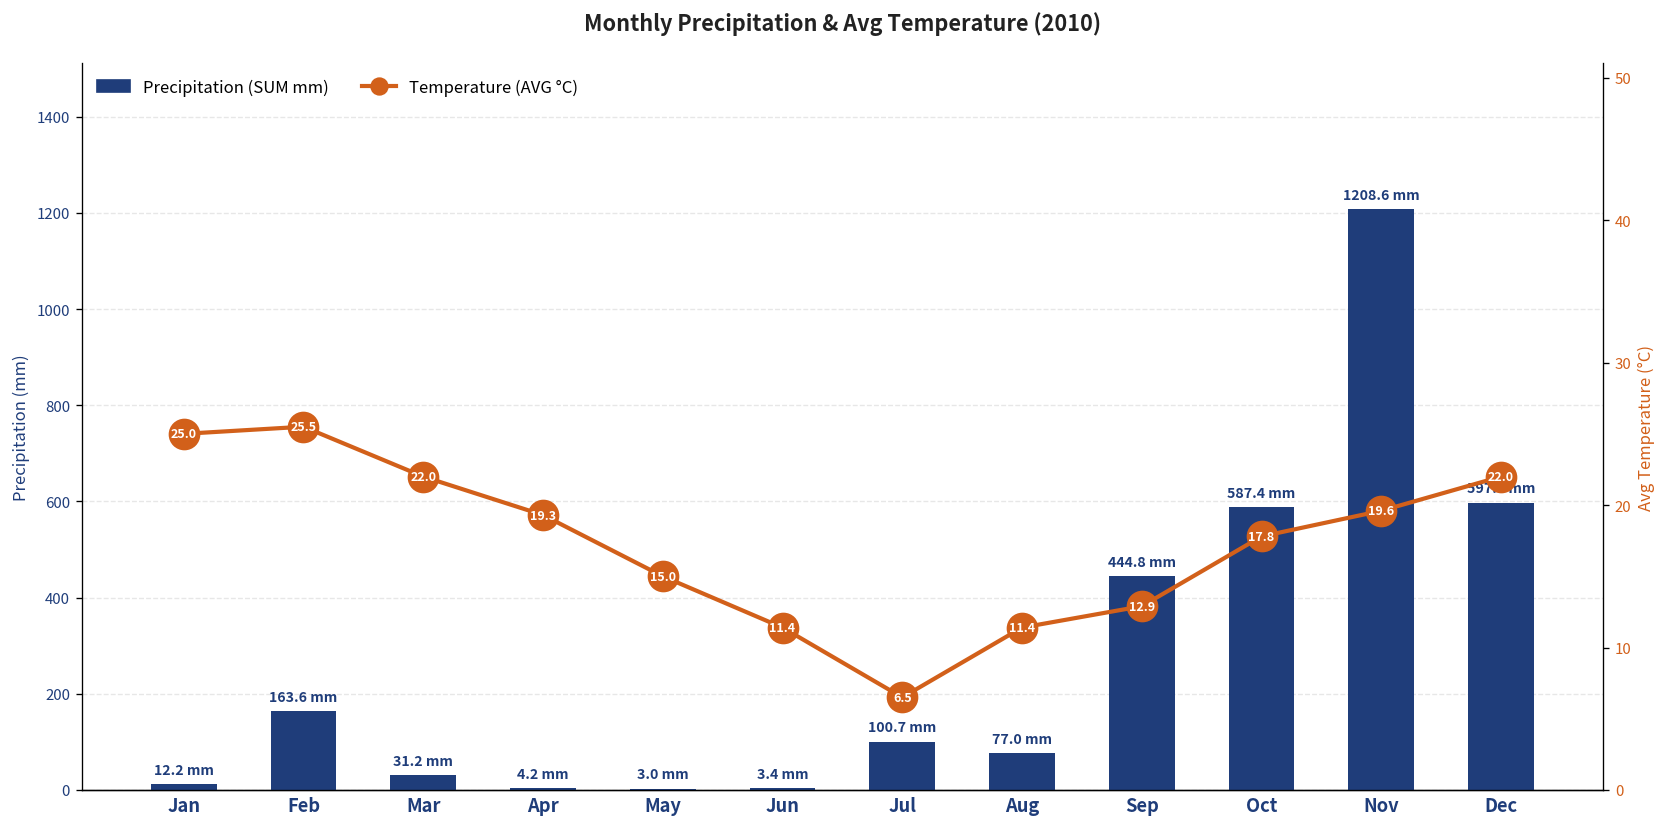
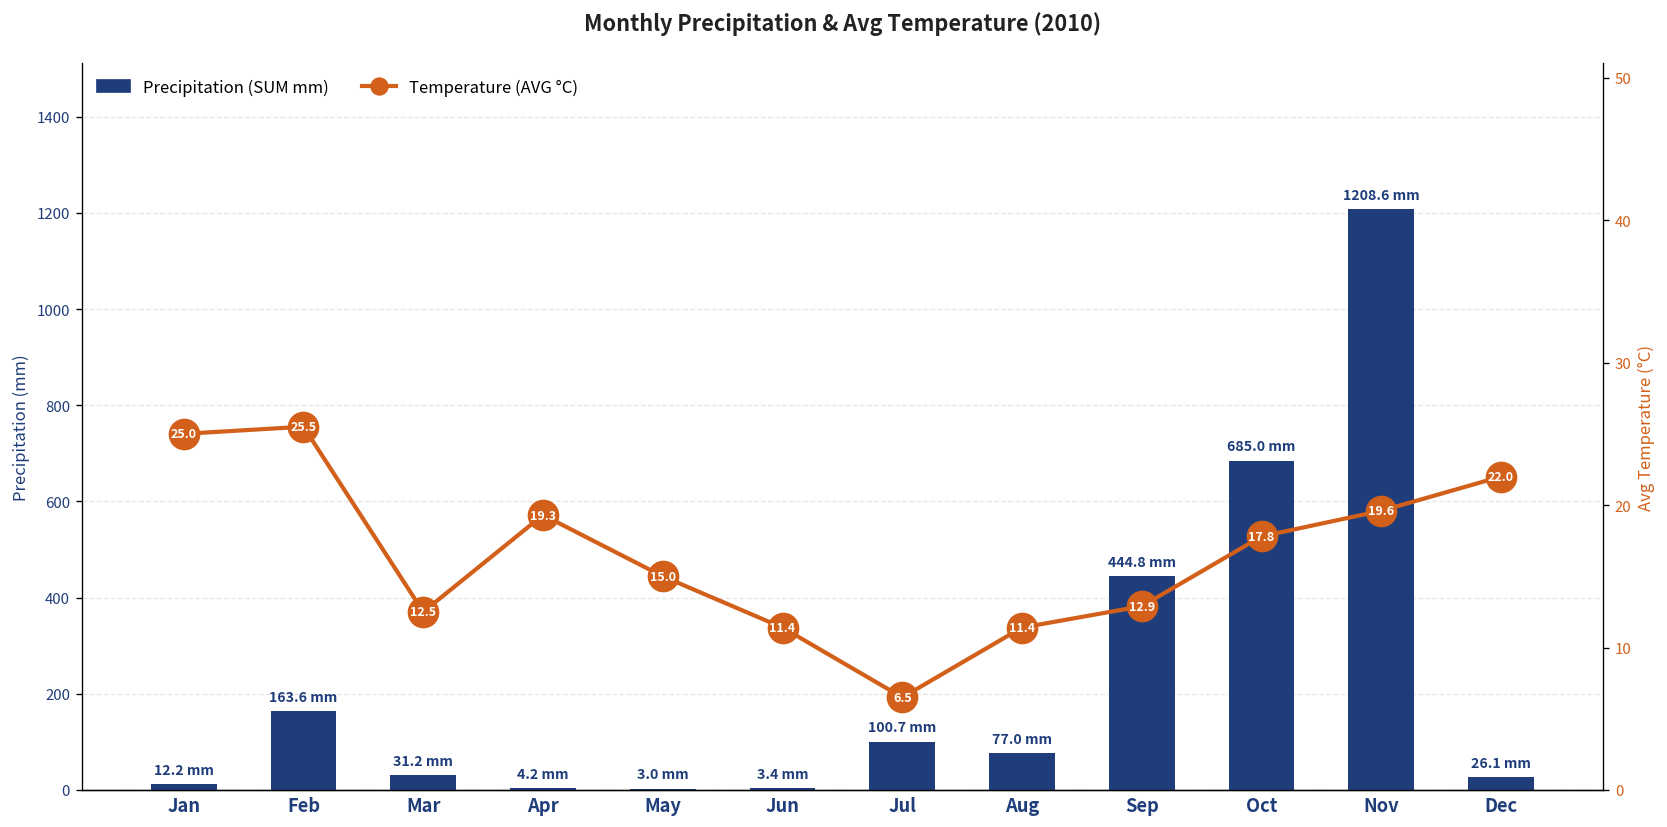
Precipitation (SUM mm), Oct: 587.4 -> 685.0
Precipitation (SUM mm), Dec: 597.4 -> 26.1
Temperature (AVG °C), Mar: 22.0 -> 12.5
